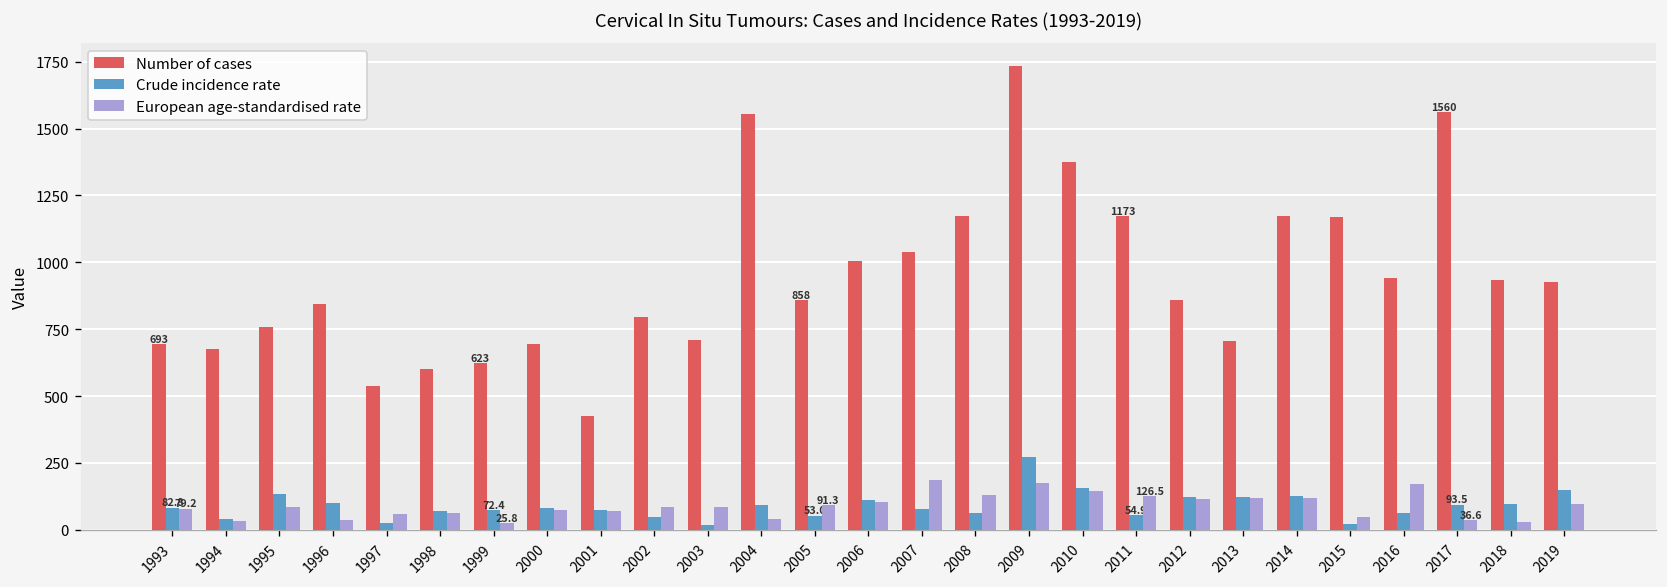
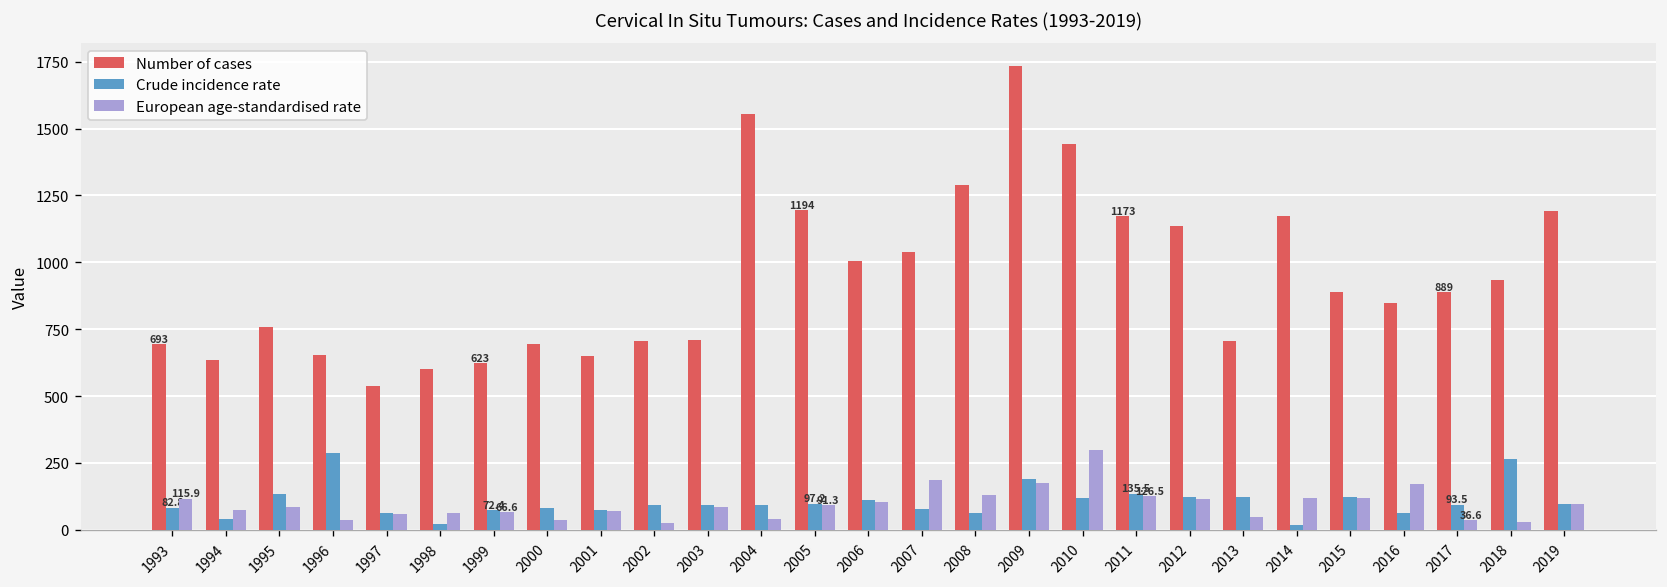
European age-standardised rate, 1993: 79.2 -> 115.9
Number of cases, 1994: 670 -> 630
European age-standardised rate, 1994: 30 -> 80
Number of cases, 1996: 850 -> 650
Crude incidence rate, 1996: 100 -> 290
Crude incidence rate, 1997: 30 -> 60
Crude incidence rate, 1998: 70 -> 20
European age-standardised rate, 1999: 25.8 -> 66.6
European age-standardised rate, 2000: 70 -> 40
Number of cases, 2001: 430 -> 650
Number of cases, 2002: 790 -> 710
Crude incidence rate, 2002: 50 -> 90
European age-standardised rate, 2002: 90 -> 30
Crude incidence rate, 2003: 20 -> 90
Number of cases, 2005: 858 -> 1194
Crude incidence rate, 2005: 53.0 -> 97.2
Number of cases, 2008: 1170 -> 1290
Crude incidence rate, 2009: 270 -> 190
Number of cases, 2010: 1370 -> 1440
Crude incidence rate, 2010: 160 -> 120
European age-standardised rate, 2010: 140 -> 300
Crude incidence rate, 2011: 54.9 -> 135.5
Number of cases, 2012: 860 -> 1140
European age-standardised rate, 2013: 120 -> 50
Crude incidence rate, 2014: 120 -> 20
Number of cases, 2015: 1170 -> 890
Crude incidence rate, 2015: 20 -> 120
European age-standardised rate, 2015: 50 -> 120
Number of cases, 2016: 940 -> 850
Number of cases, 2017: 1560 -> 889
Crude incidence rate, 2018: 100 -> 260
Number of cases, 2019: 930 -> 1190
Crude incidence rate, 2019: 150 -> 100
